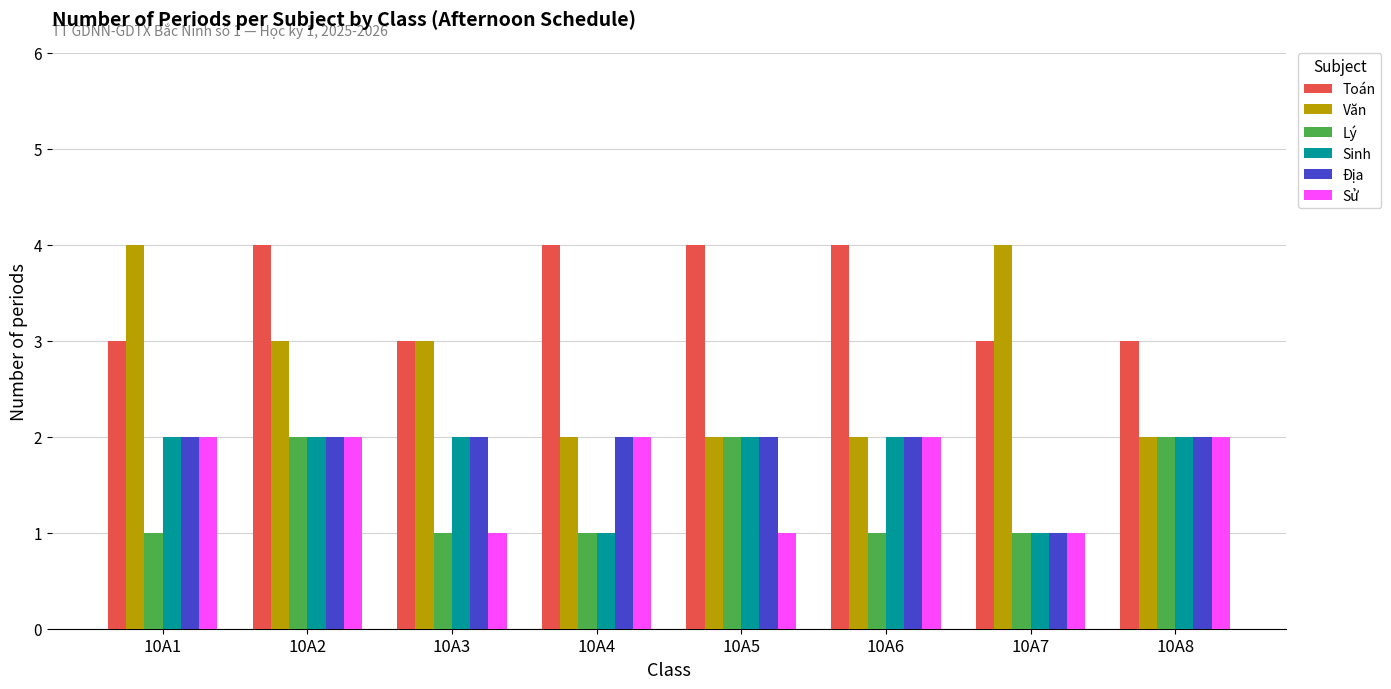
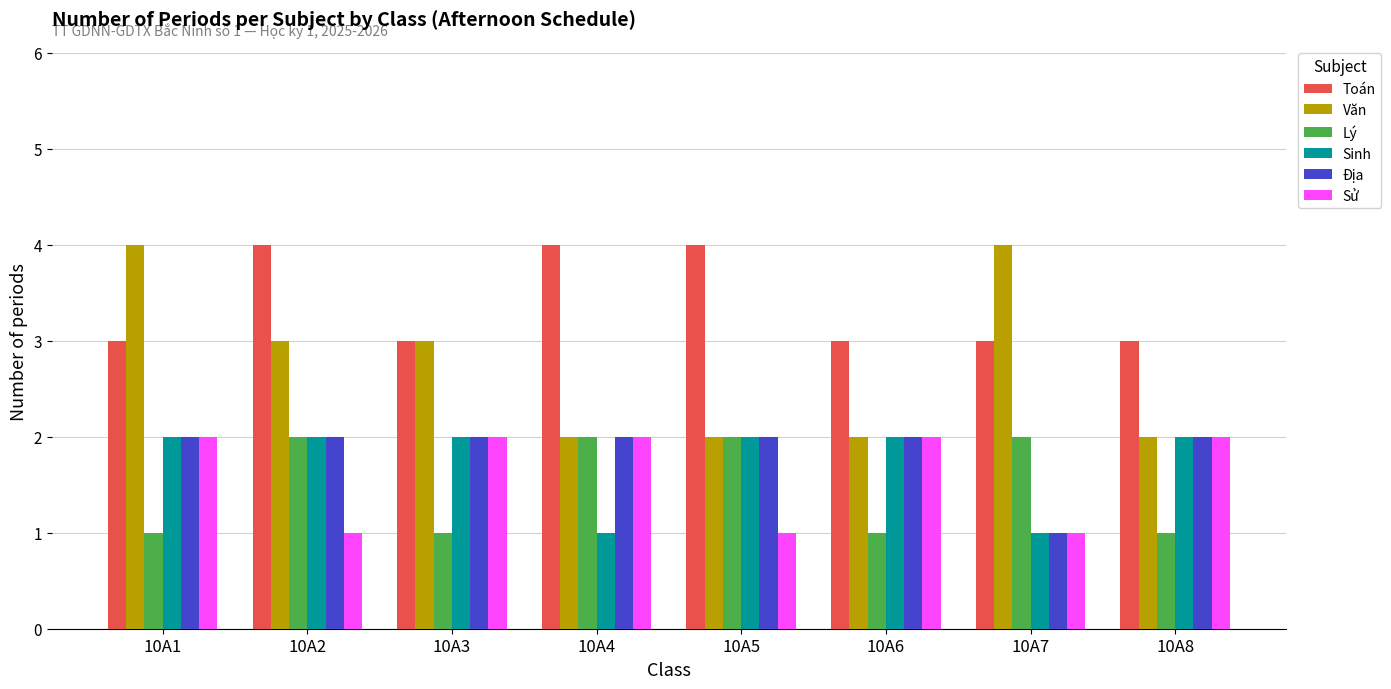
Sử, 10A2: 2 -> 1
Sử, 10A3: 1 -> 2
Lý, 10A4: 1 -> 2
Toán, 10A6: 4 -> 3
Lý, 10A7: 1 -> 2
Lý, 10A8: 2 -> 1
